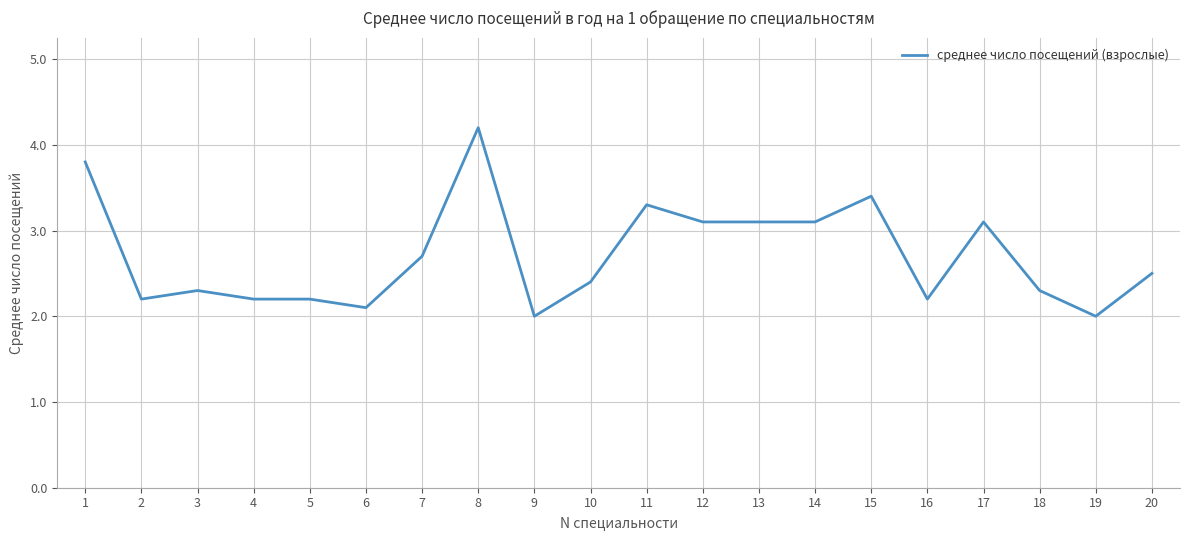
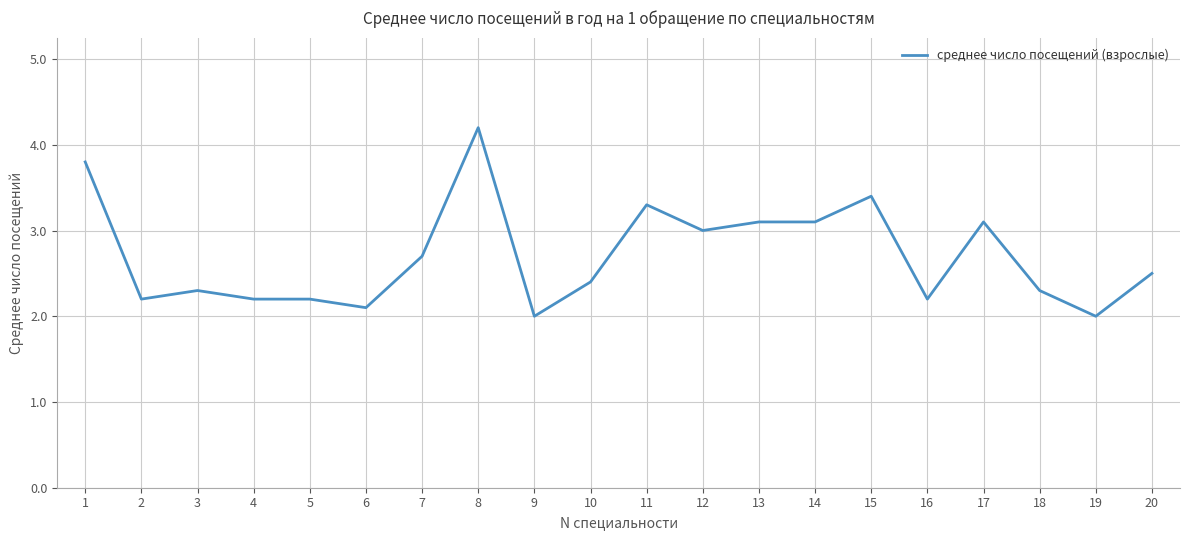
12: 3.1 -> 3.0
